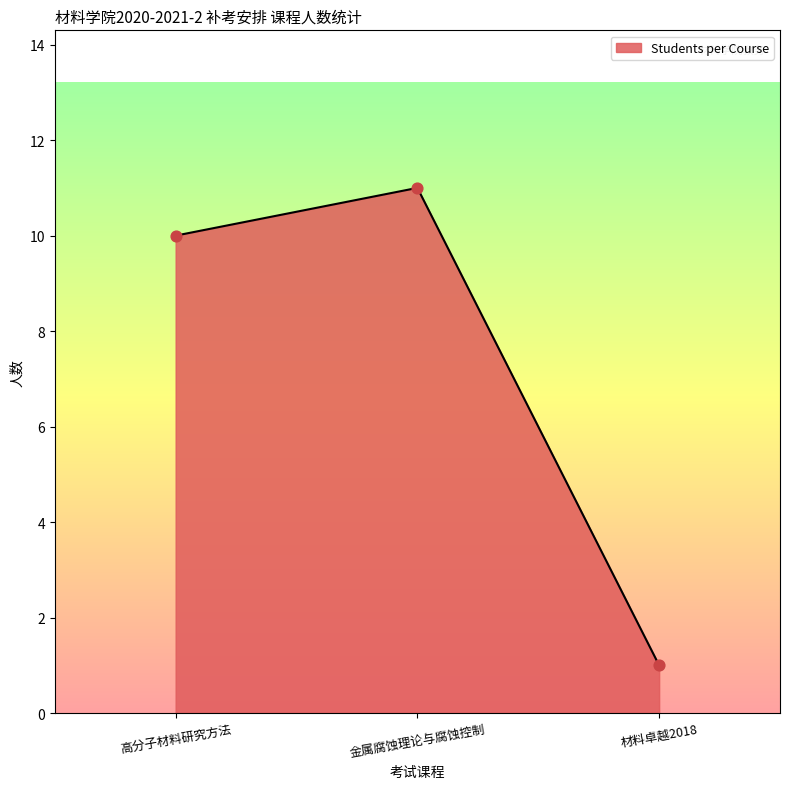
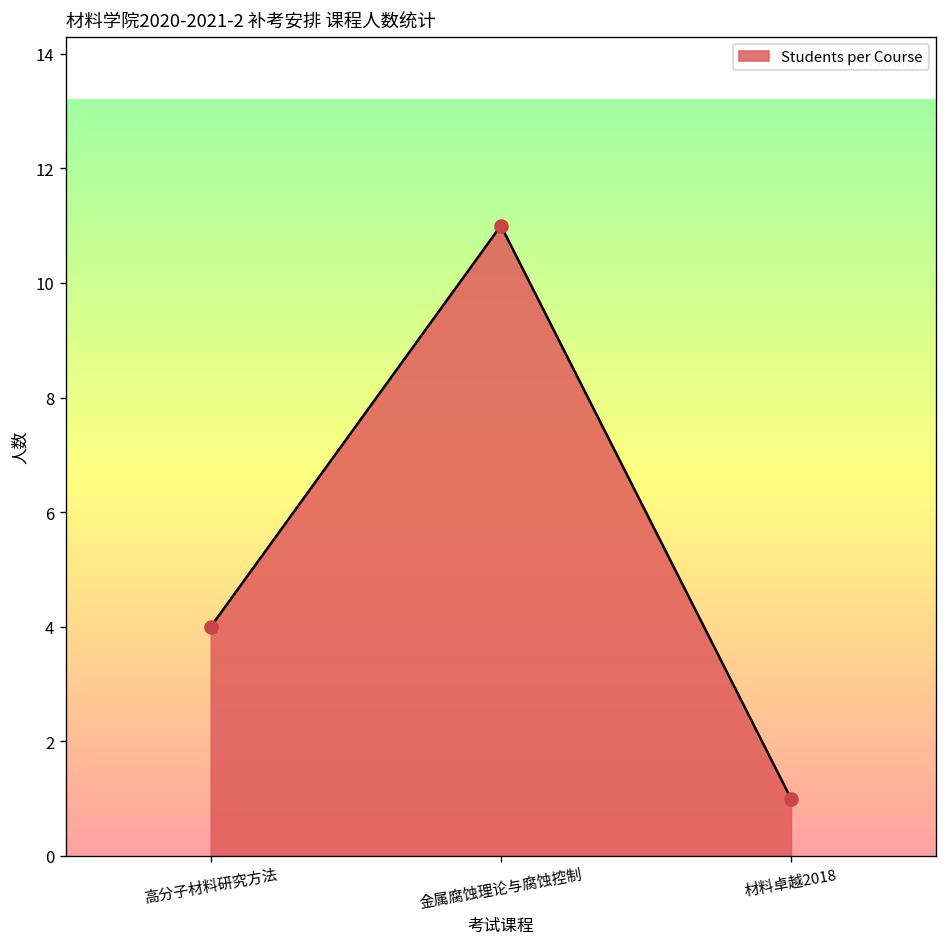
高分子材料研究方法: 10 -> 4
